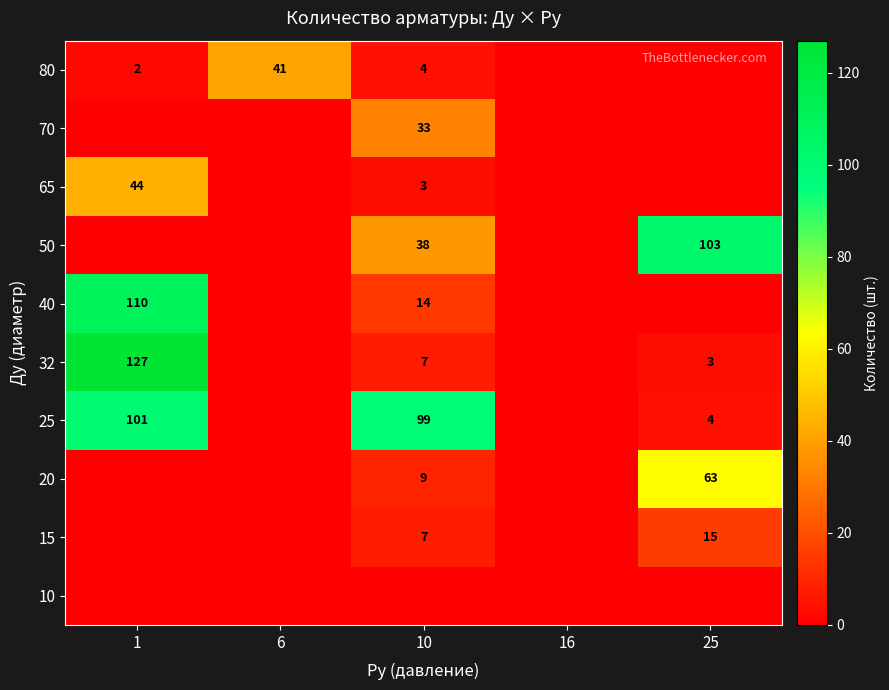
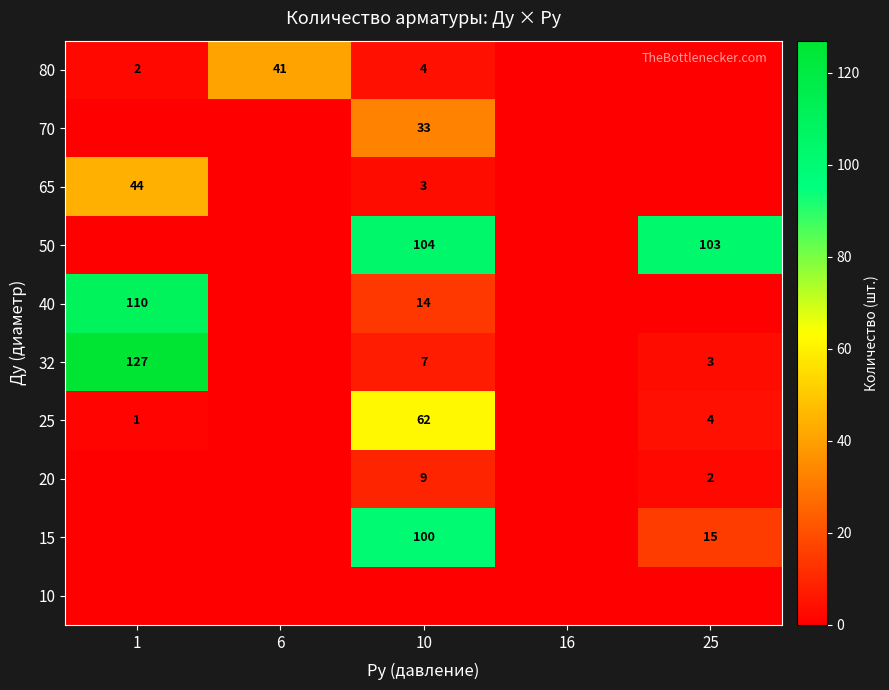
50, 10: 38 -> 104
25, 1: 101 -> 1
25, 10: 99 -> 62
20, 25: 63 -> 2
15, 10: 7 -> 100
